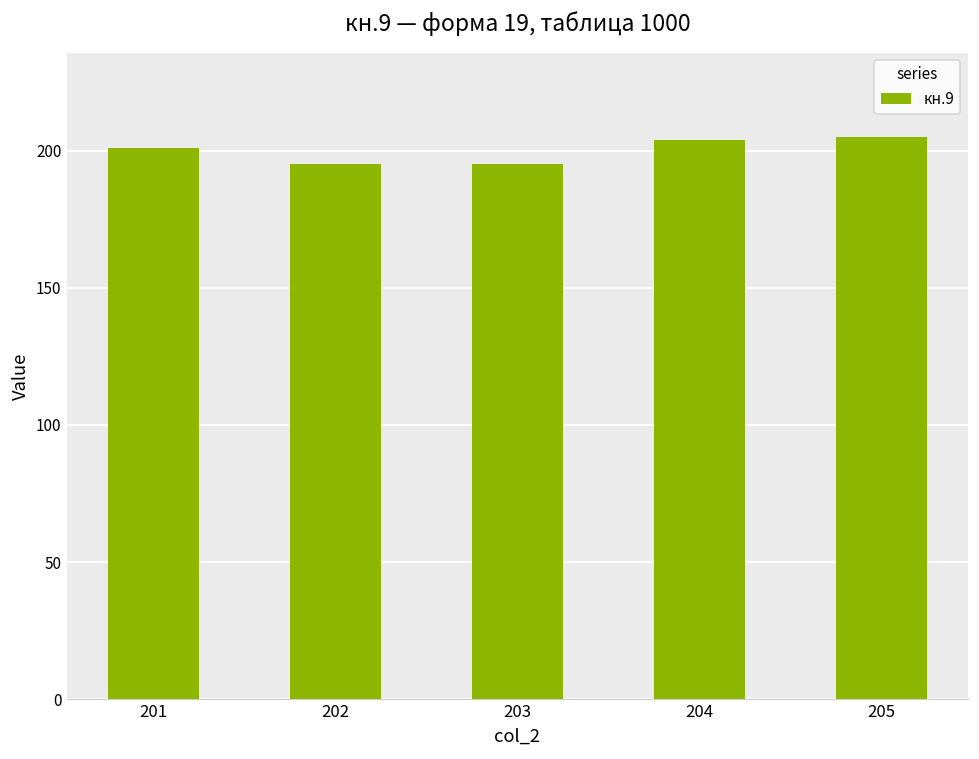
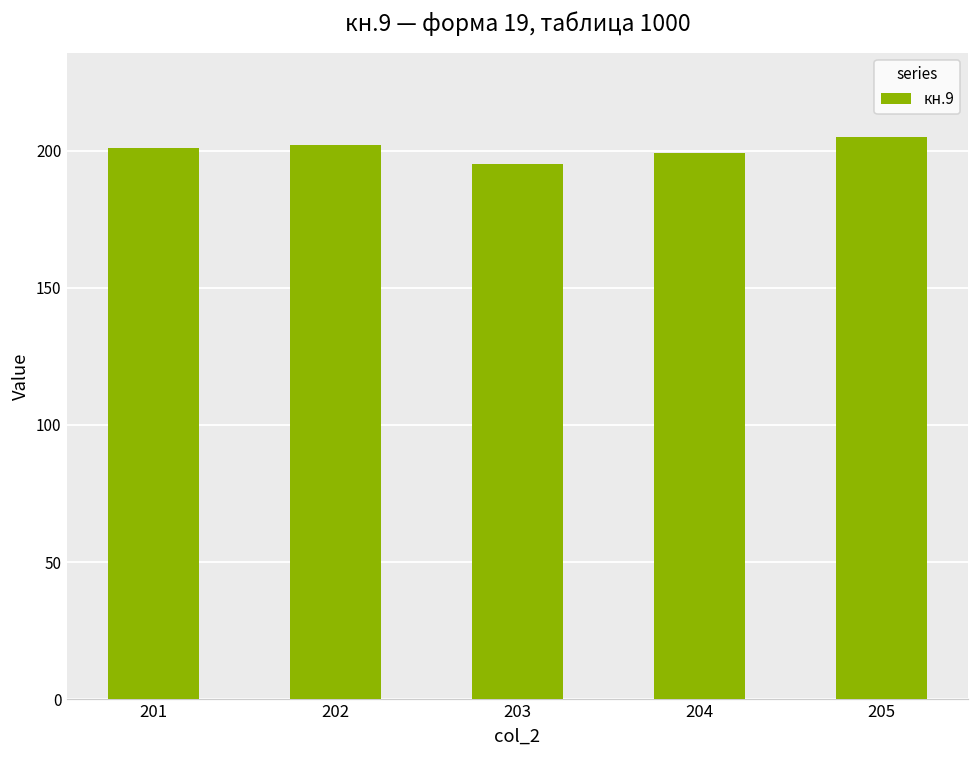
202: 195 -> 202
204: 204 -> 199
